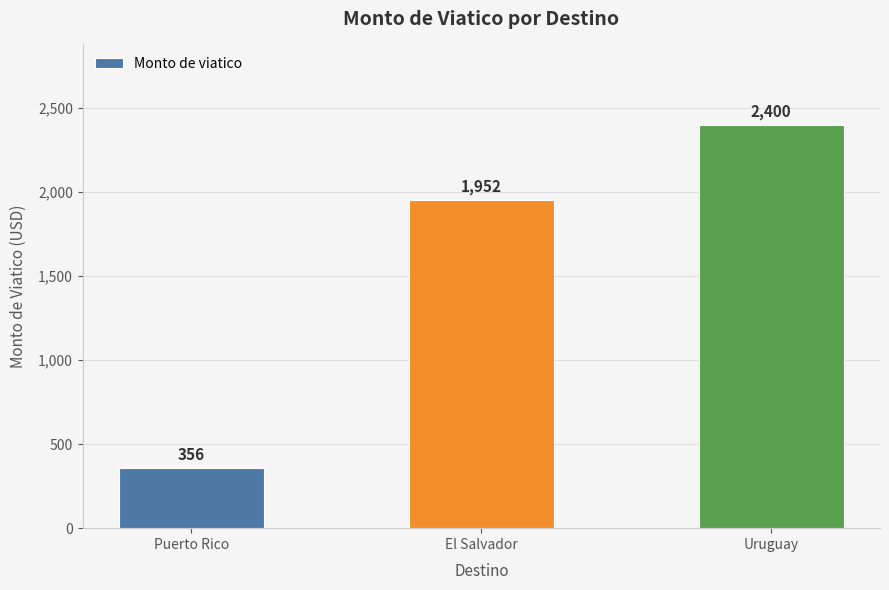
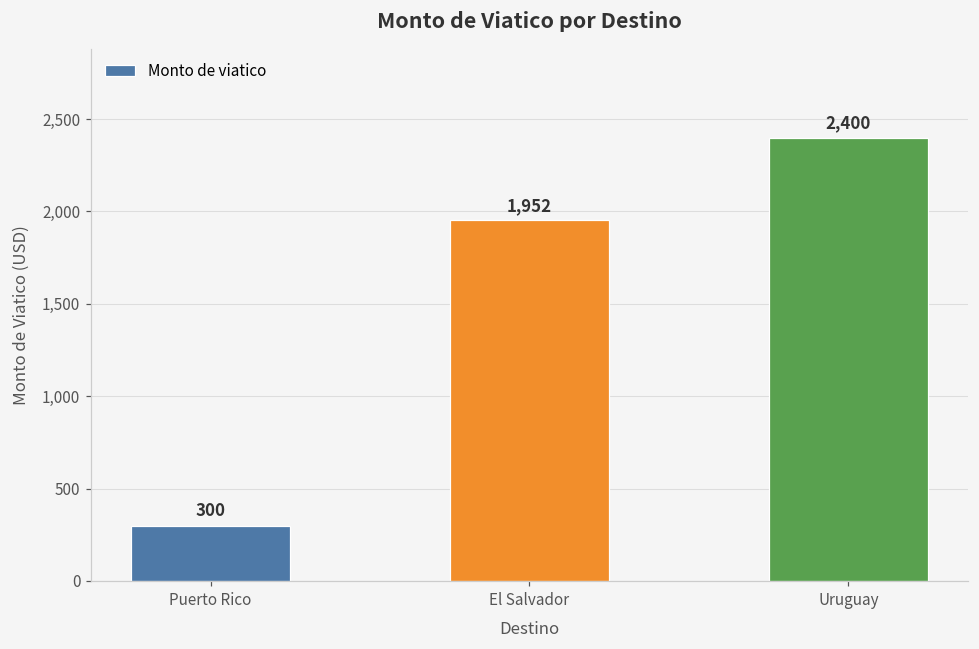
Puerto Rico: 356 -> 300
